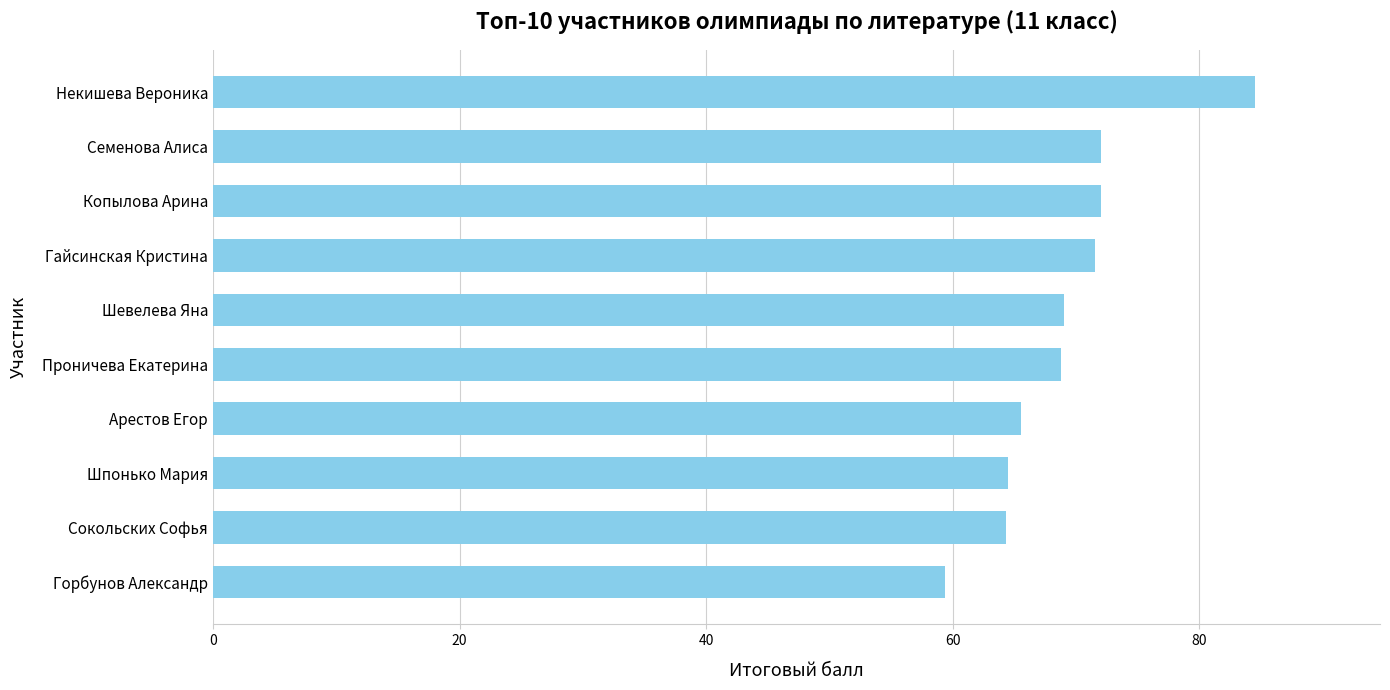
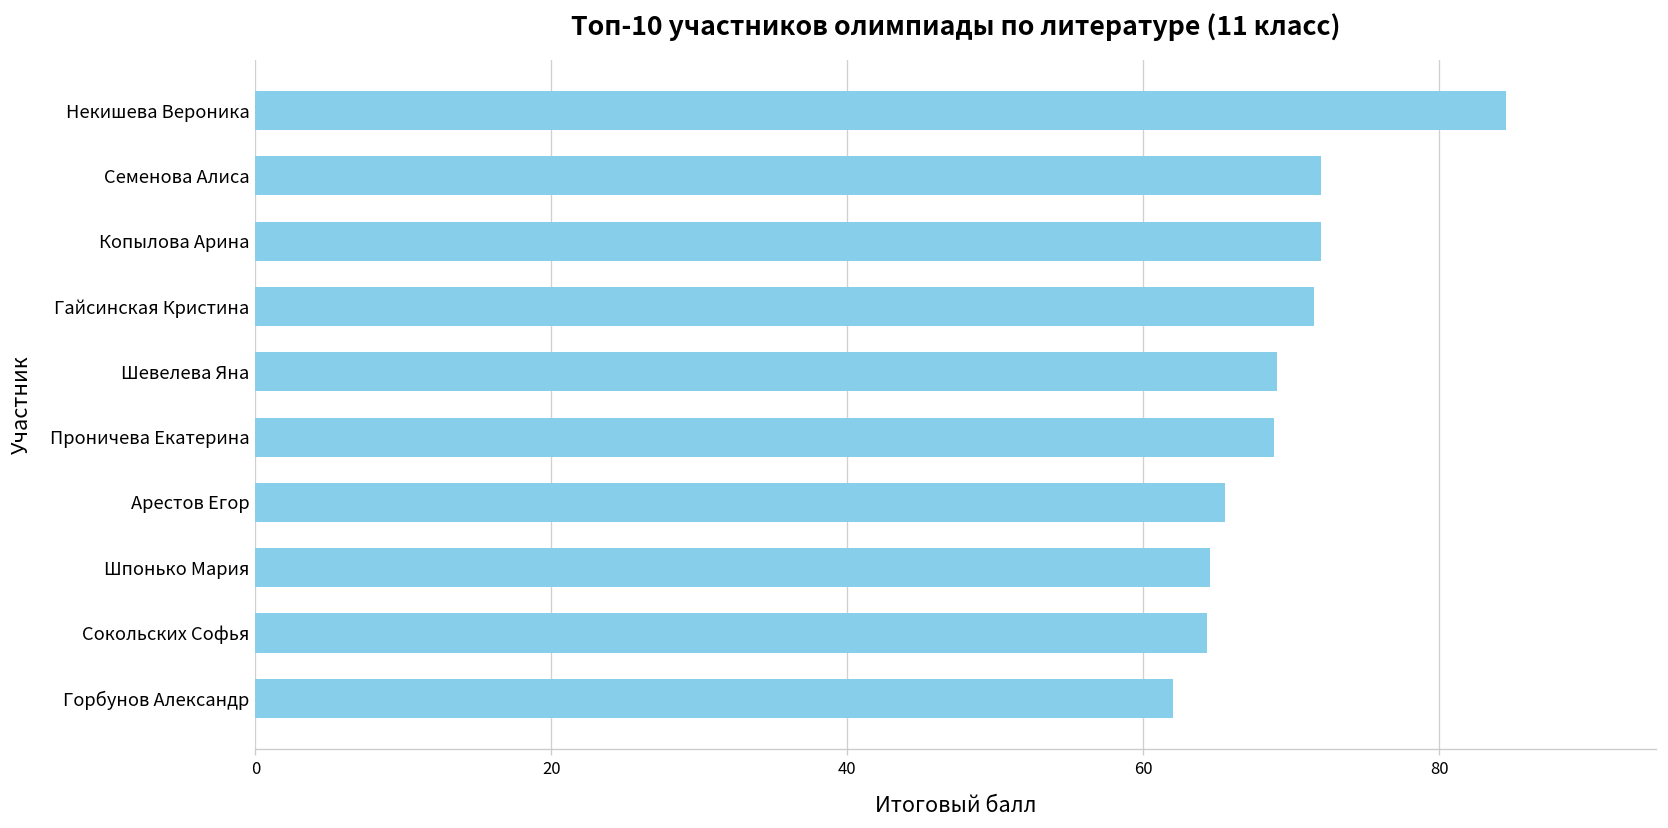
Горбунов Александр: 59.4 -> 62.0
